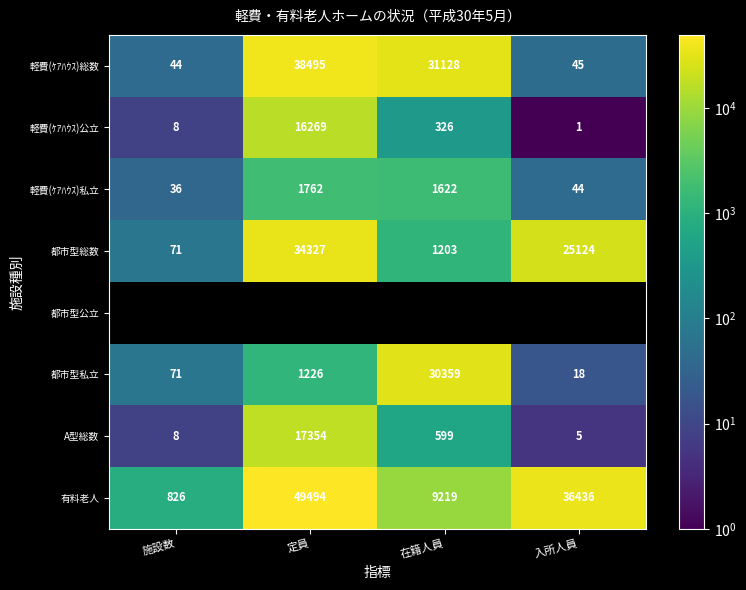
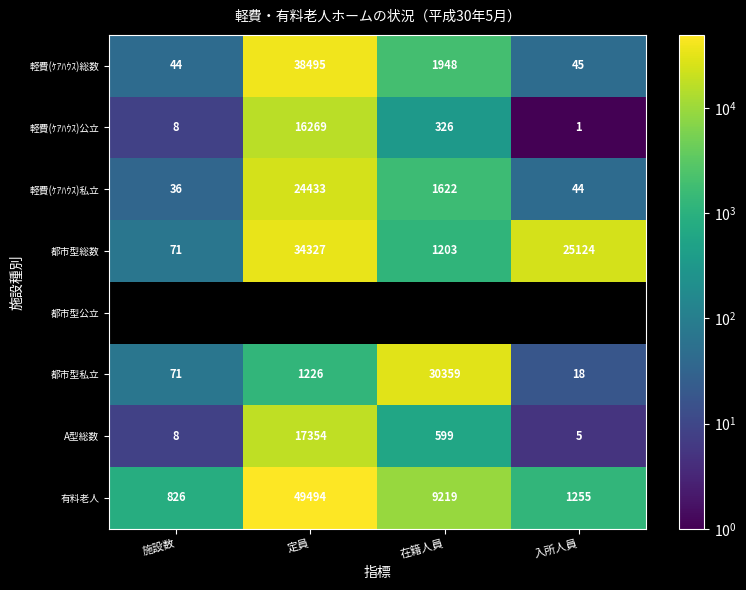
軽費(ｹｱﾊｳｽ)総数, 在籍人員: 31128 -> 1948
軽費(ｹｱﾊｳｽ)私立, 定員: 1762 -> 24433
有料老人, 入所人員: 36436 -> 1255
